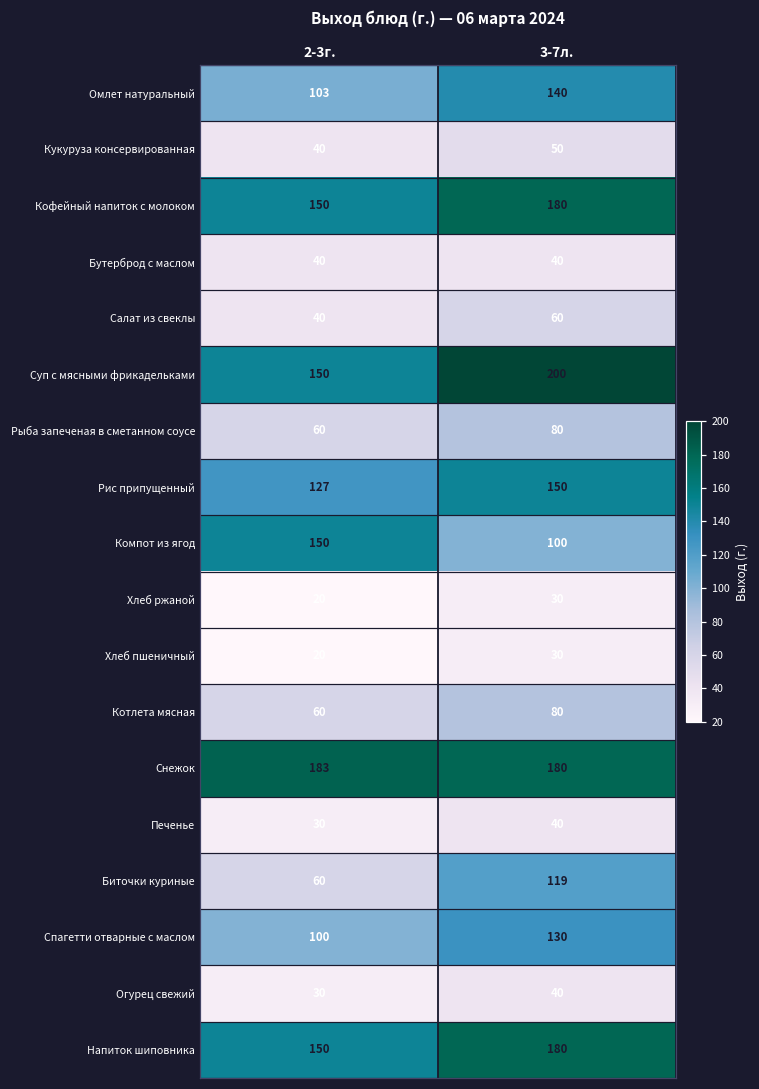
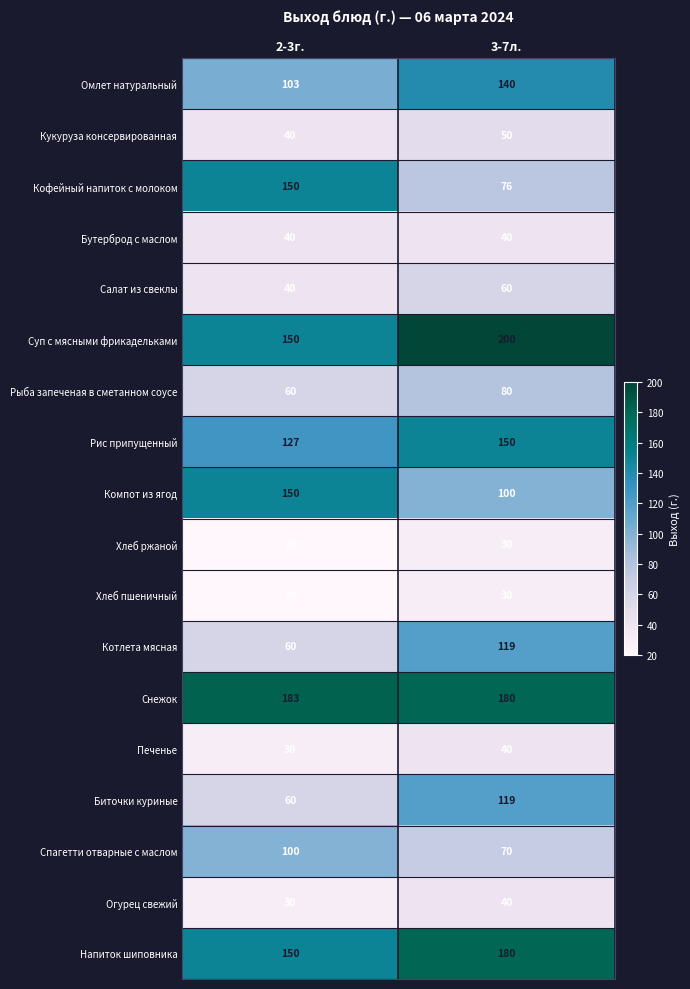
Кофейный напиток с молоком, 3-7л.: 180 -> 76
Котлета мясная, 3-7л.: 80 -> 119
Спагетти отварные с маслом, 3-7л.: 130 -> 70
